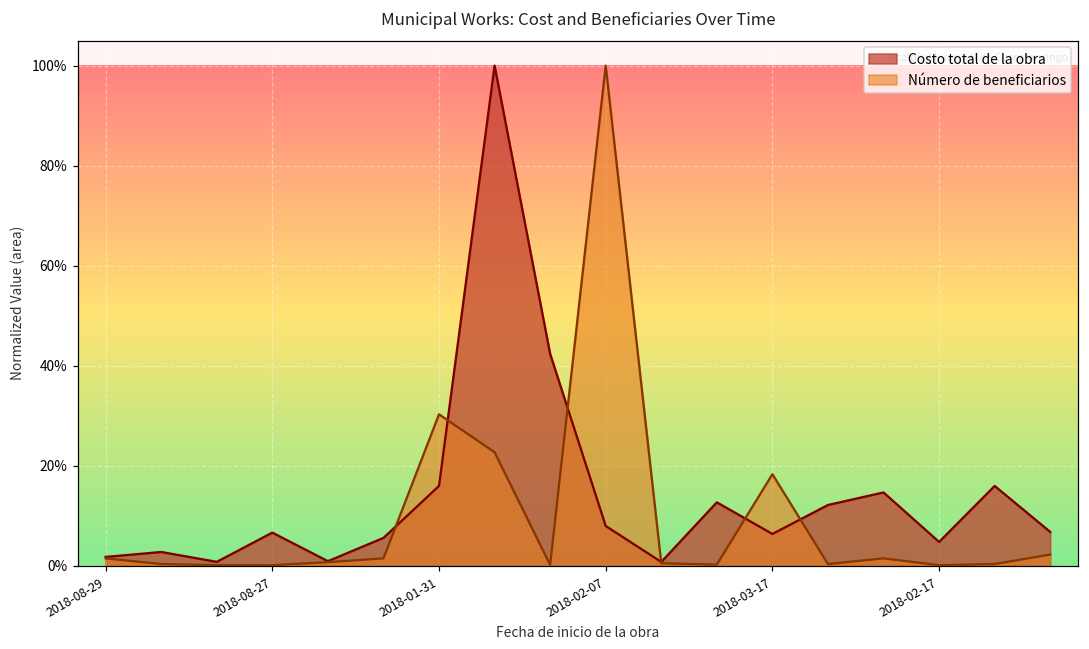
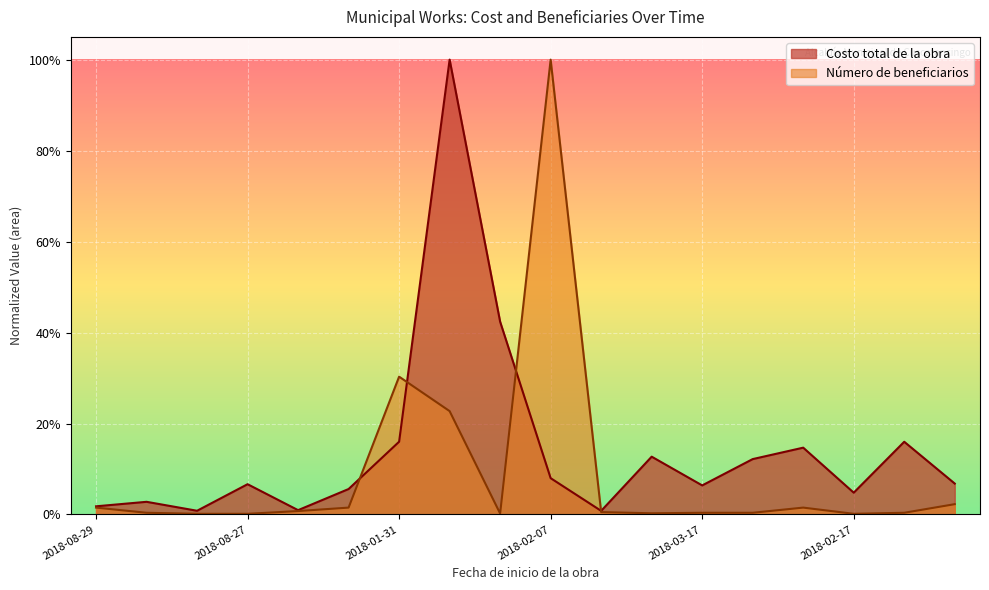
Número de beneficiarios, 2018-03-17: 18% -> 0%
